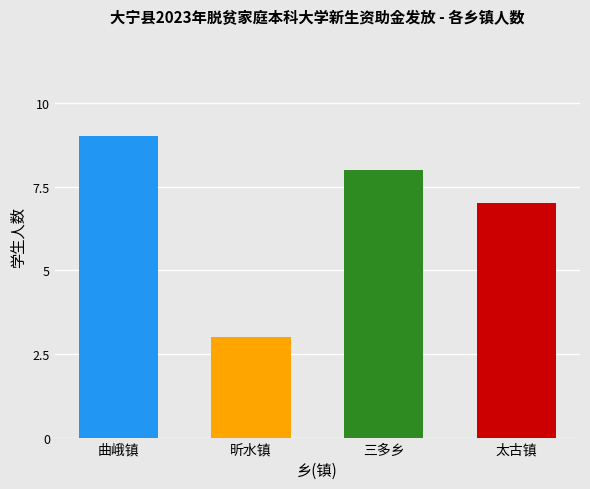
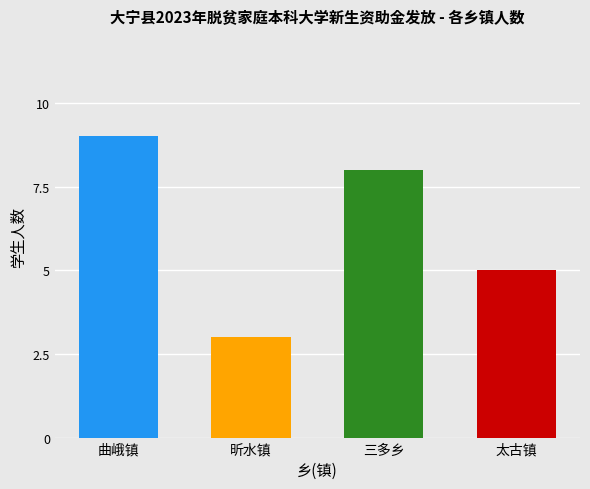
太古镇: 7 -> 5
